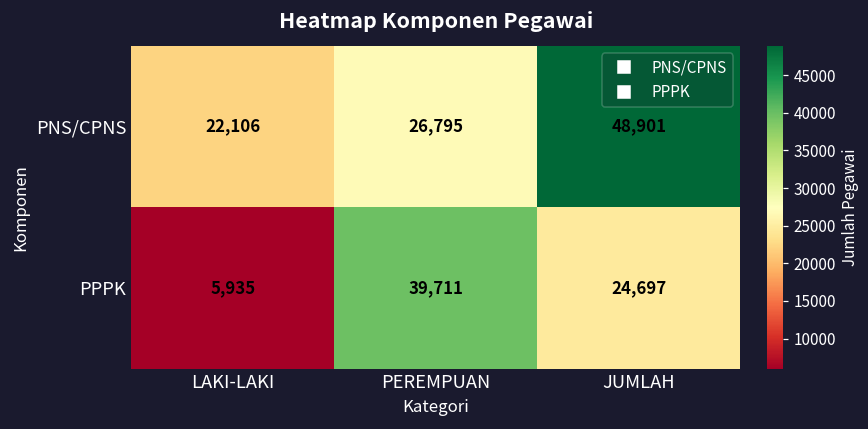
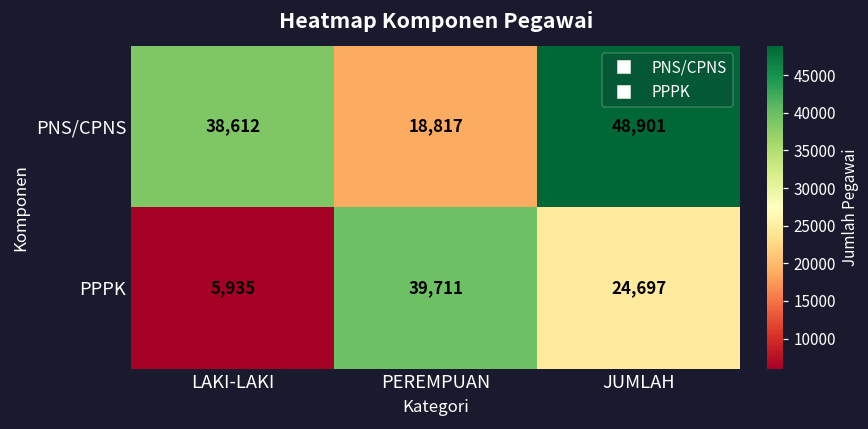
PNS/CPNS, LAKI-LAKI: 22,106 -> 38,612
PNS/CPNS, PEREMPUAN: 26,795 -> 18,817
